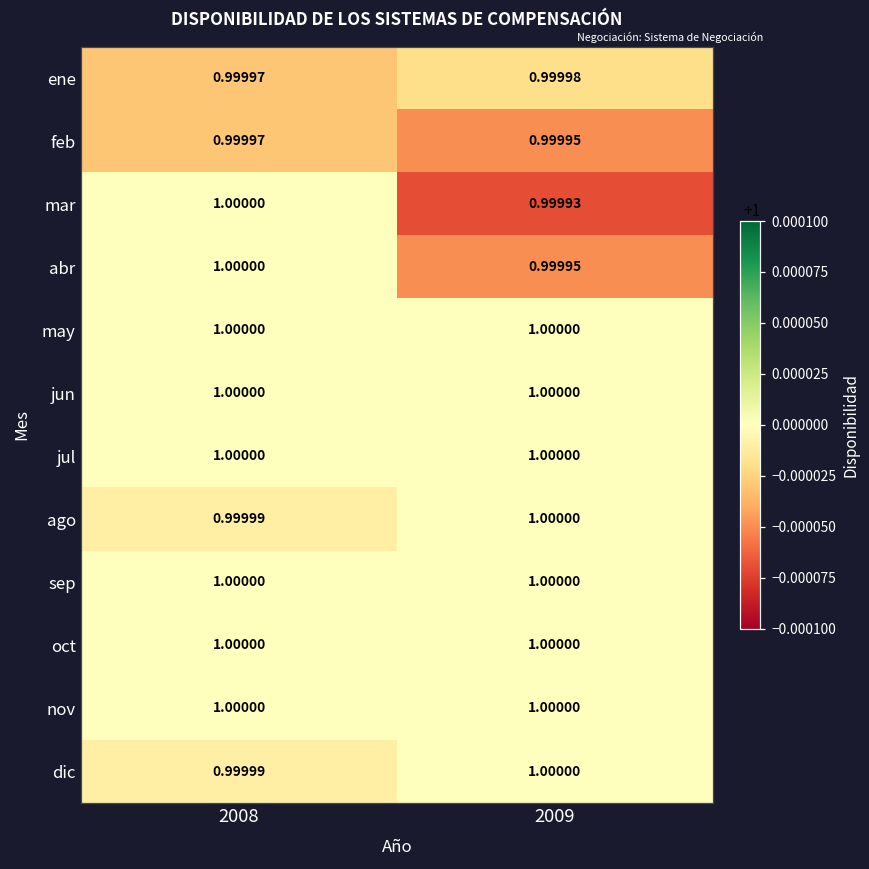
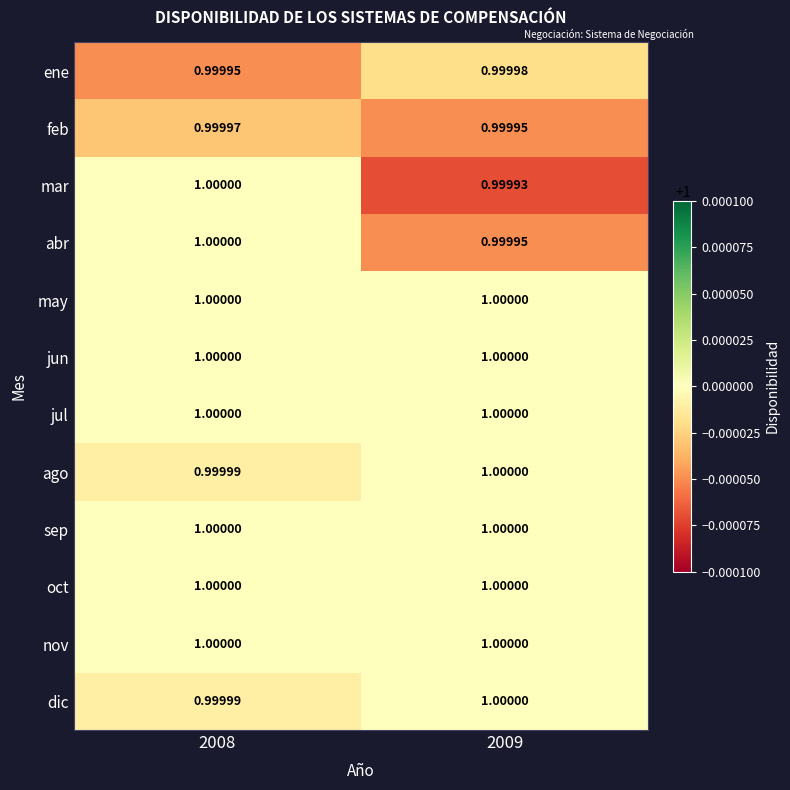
ene, 2008: 0.99997 -> 0.99995
